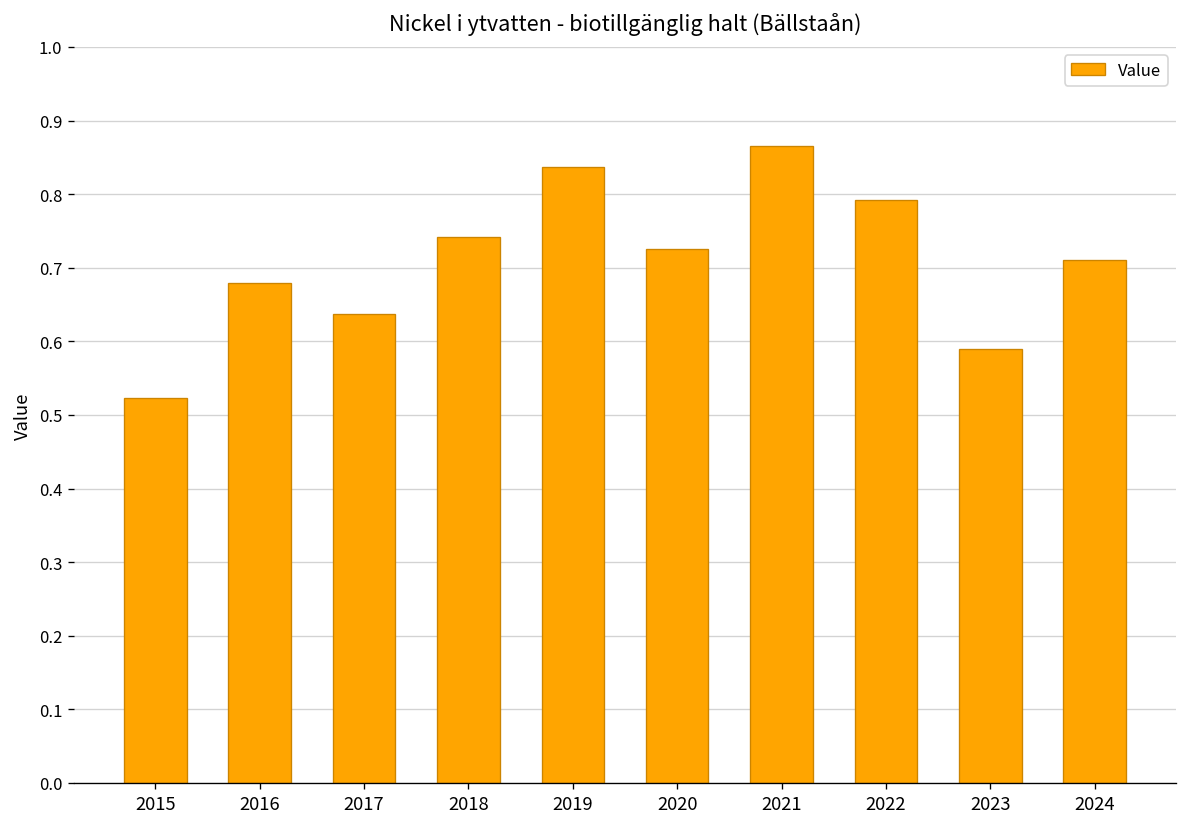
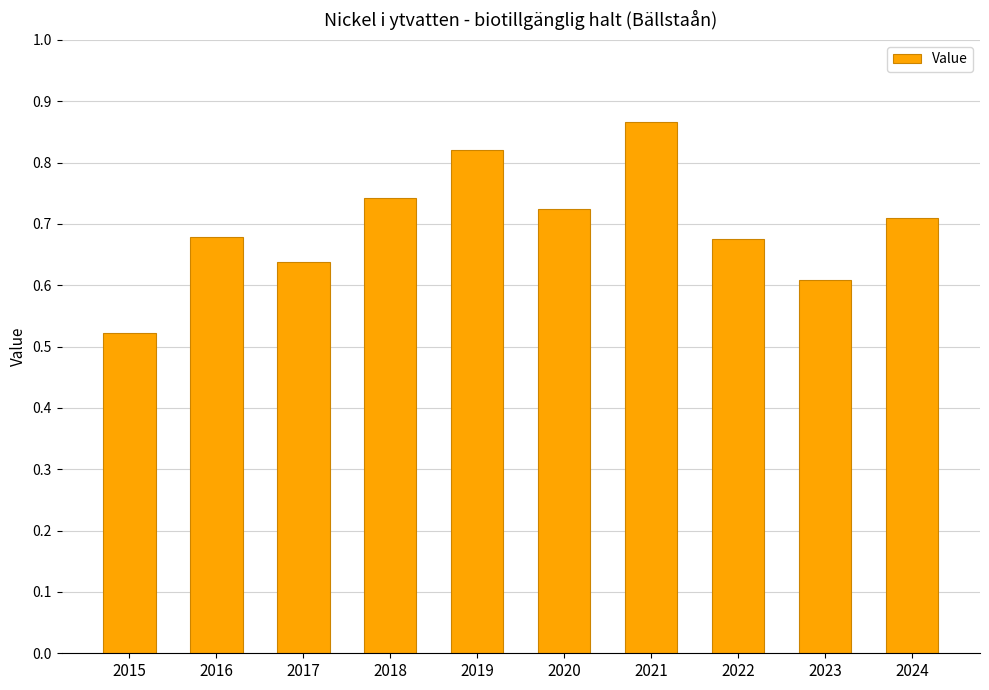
2019: 0.84 -> 0.82
2022: 0.79 -> 0.67
2023: 0.59 -> 0.61
